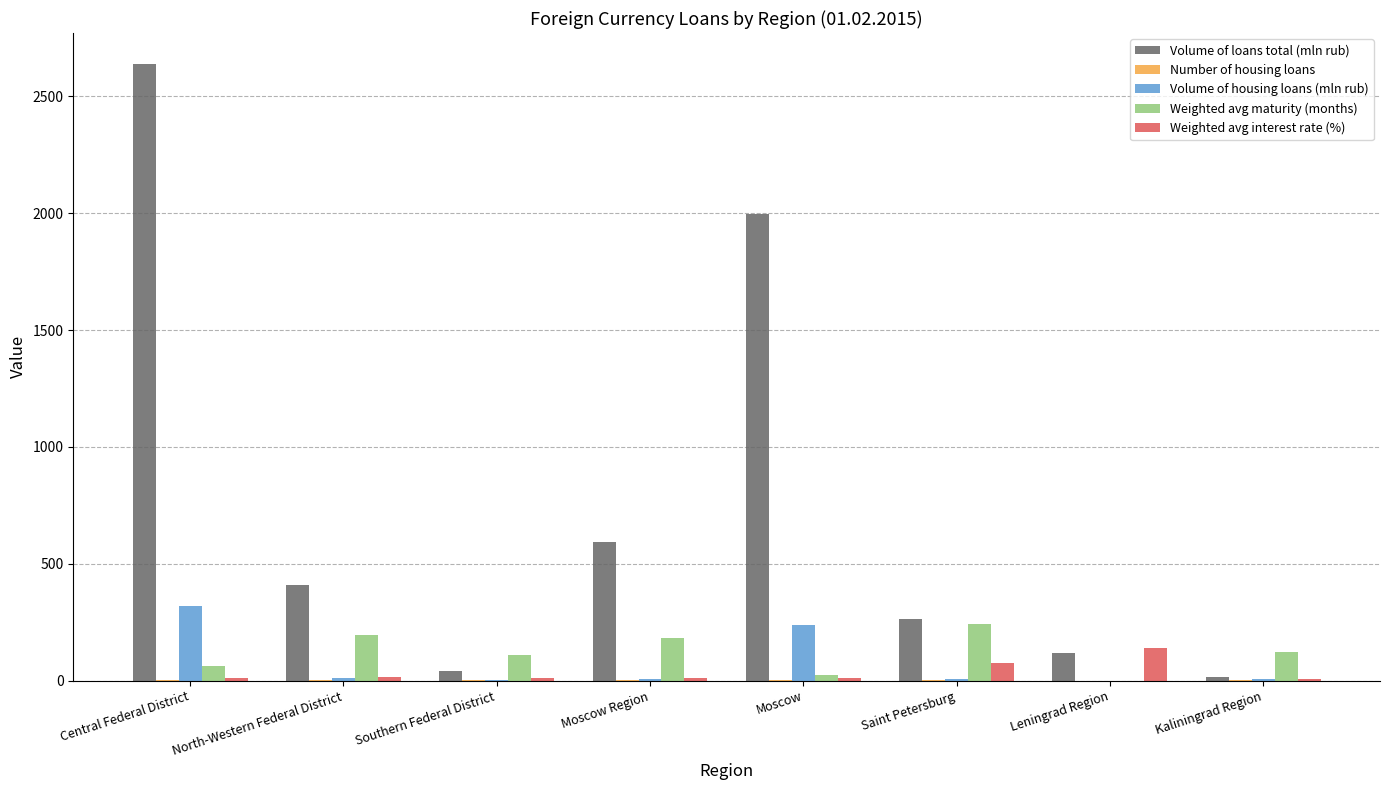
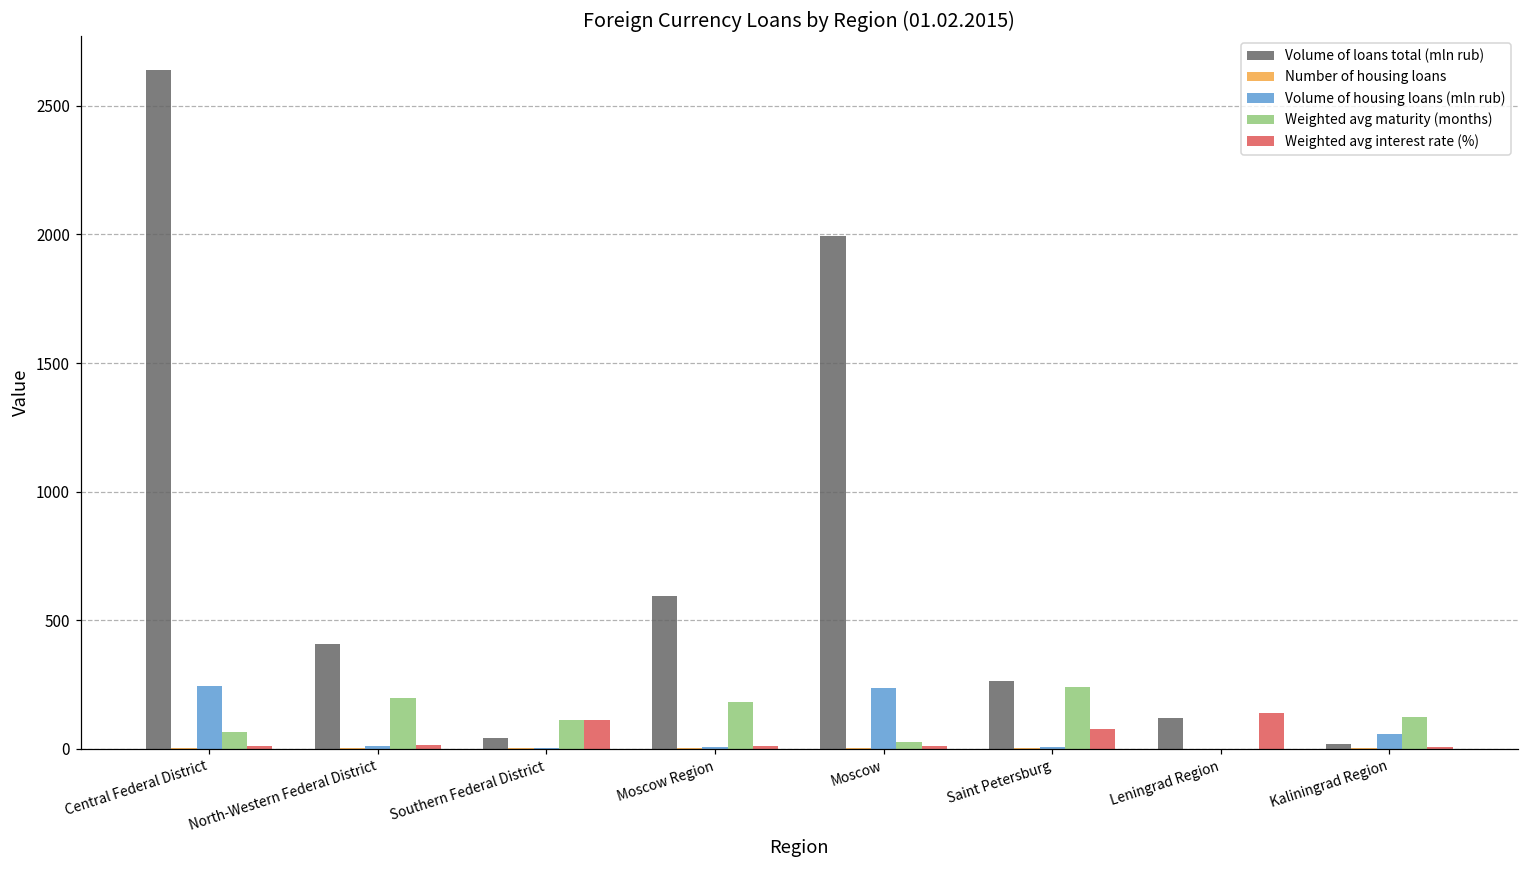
Volume of housing loans (mln rub), Central Federal District: 320 -> 240
Weighted avg interest rate (%), Southern Federal District: 10 -> 110
Volume of housing loans (mln rub), Kaliningrad Region: 10 -> 60
